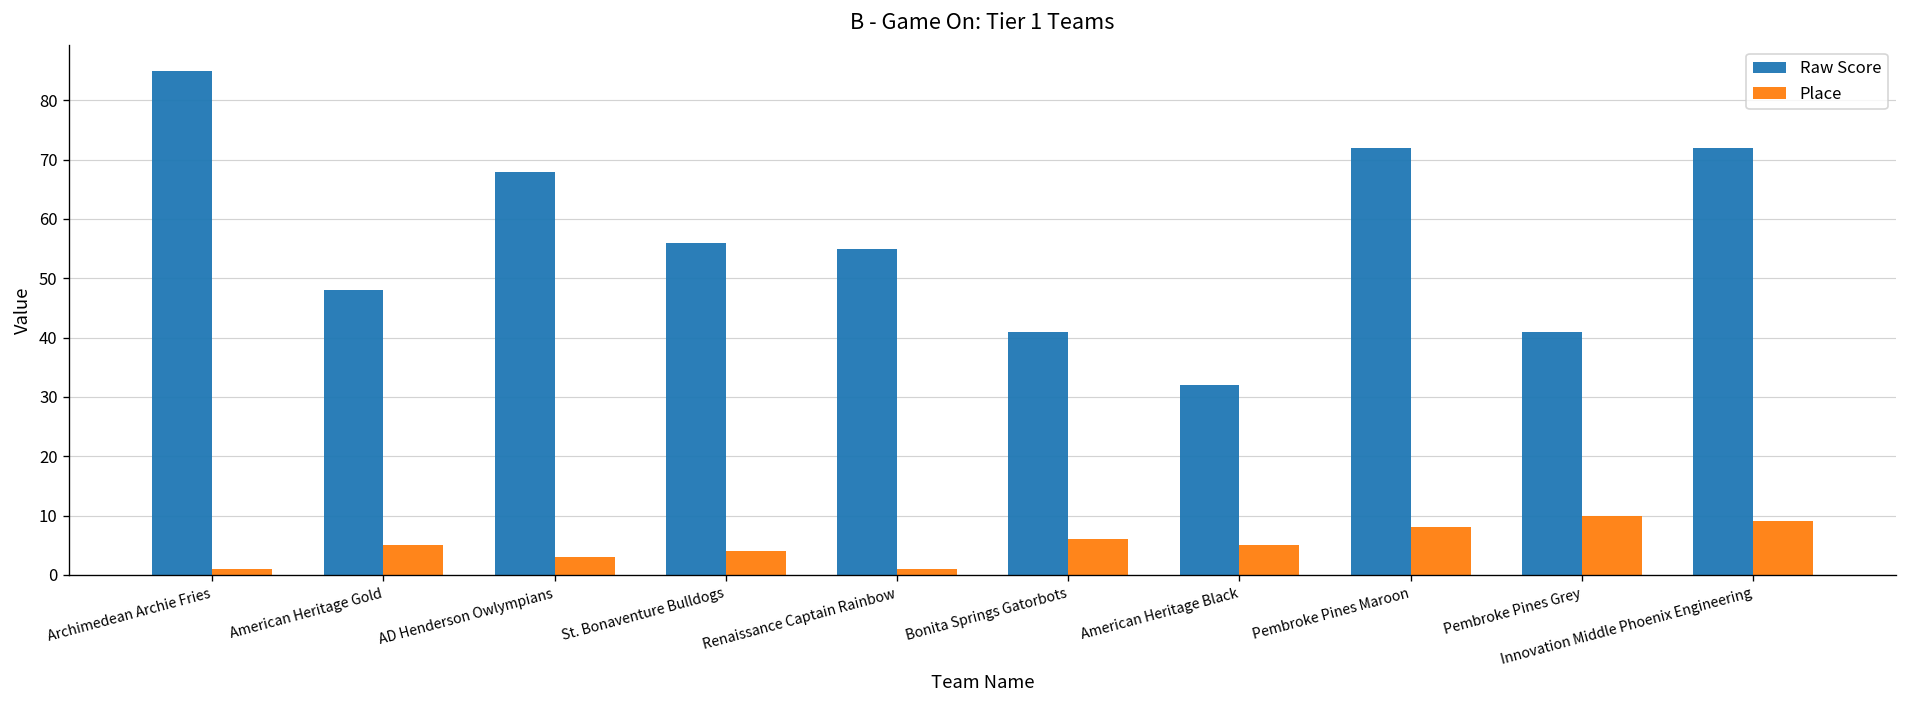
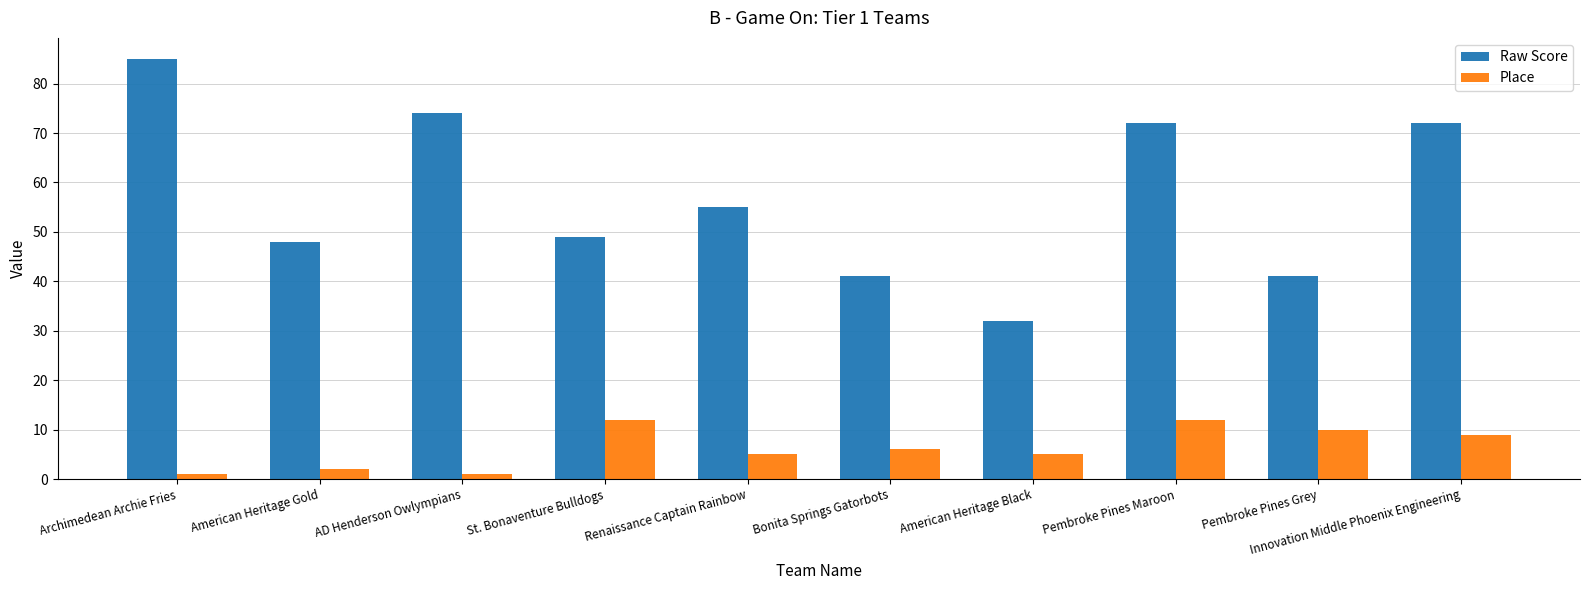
Place, American Heritage Gold: 5 -> 2
Raw Score, AD Henderson Owlympians: 68 -> 74
Place, AD Henderson Owlympians: 3 -> 1
Raw Score, St. Bonaventure Bulldogs: 56 -> 49
Place, St. Bonaventure Bulldogs: 4 -> 12
Place, Renaissance Captain Rainbow: 1 -> 5
Place, Pembroke Pines Maroon: 8 -> 12
